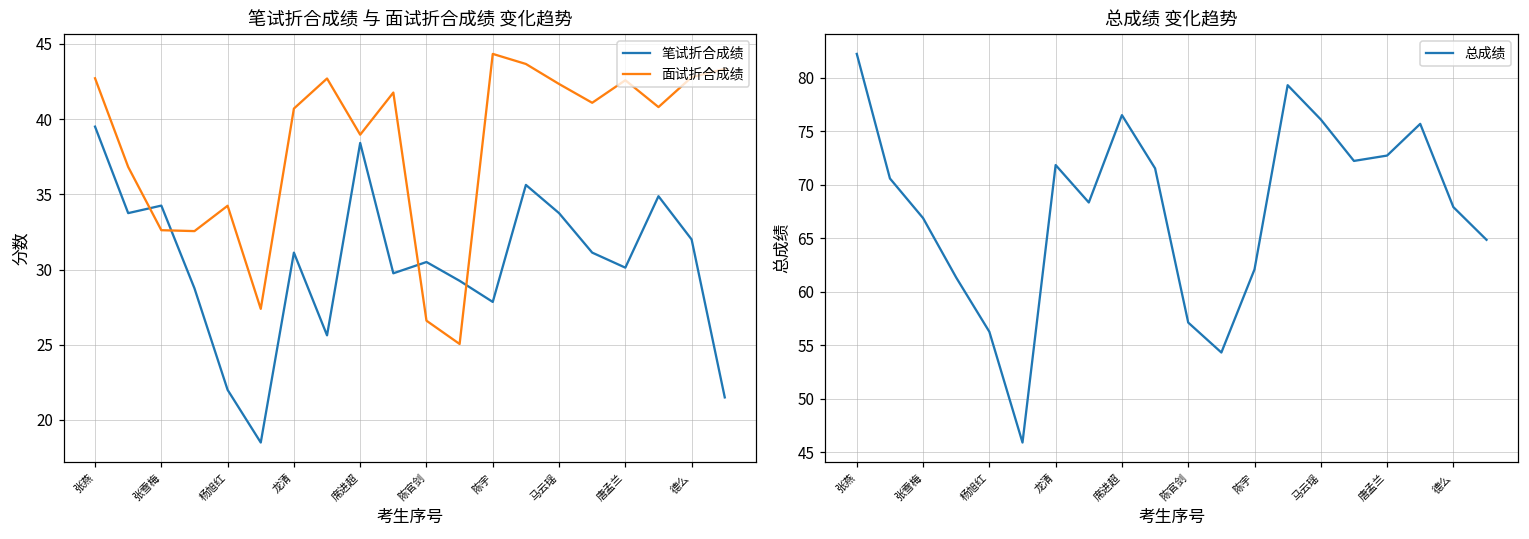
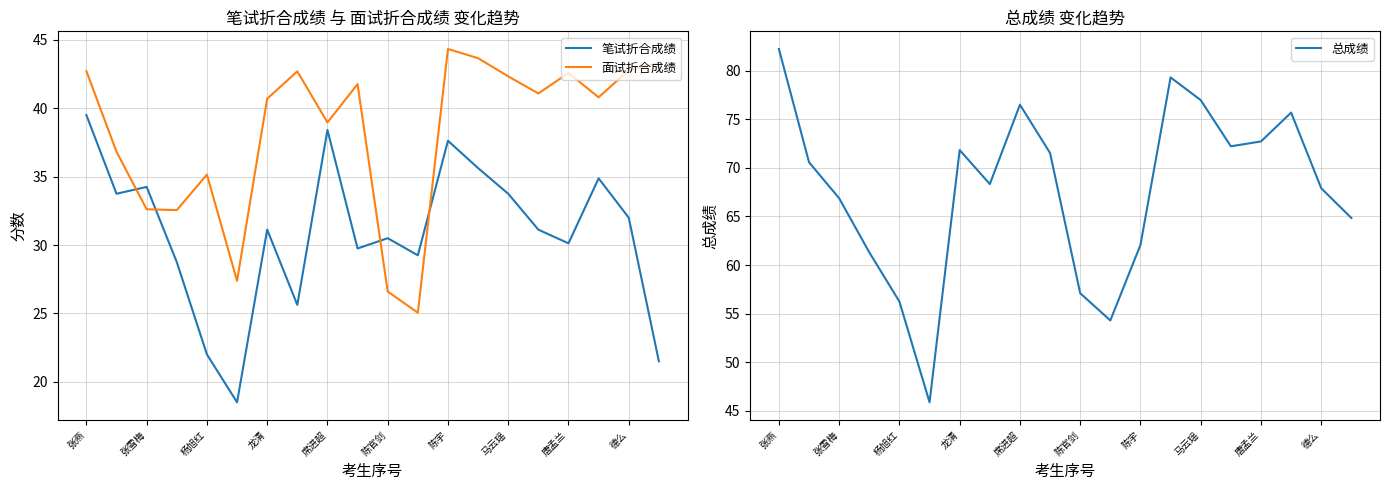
笔试折合成绩 与 面试折合成绩 变化趋势, 面试折合成绩, 杨旭红: 34.2 -> 35.2
笔试折合成绩 与 面试折合成绩 变化趋势, 笔试折合成绩, 陈宇: 27.8 -> 37.6
总成绩 变化趋势, 马云瑶: 76 -> 77
